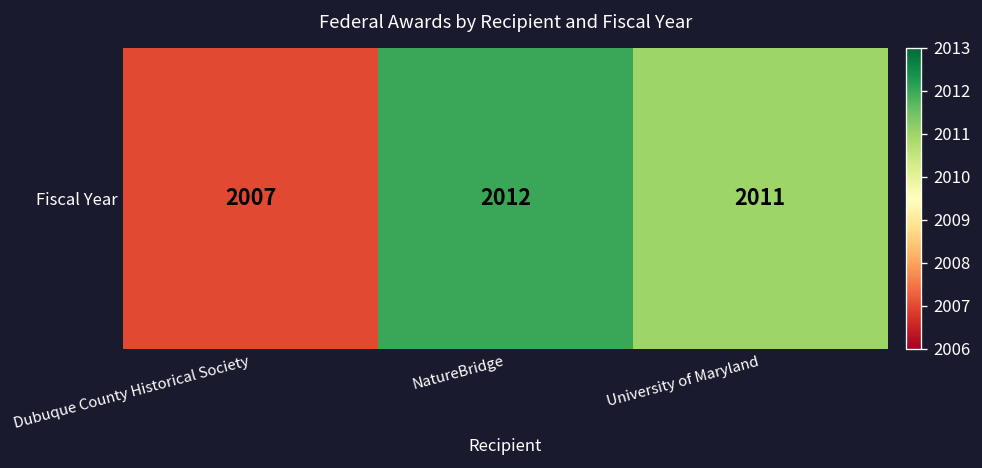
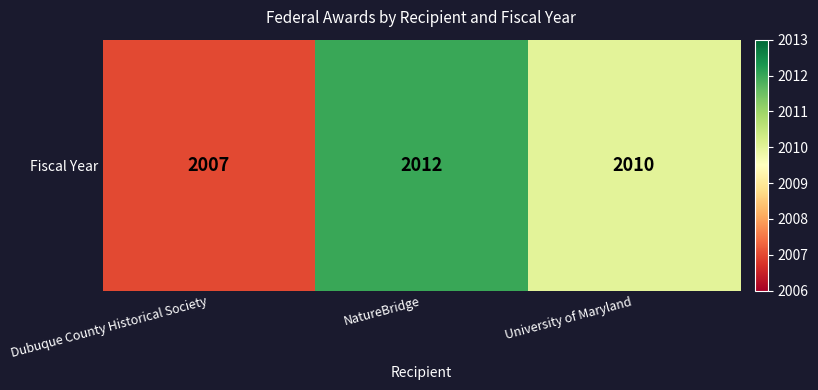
Fiscal Year, University of Maryland: 2011 -> 2010
